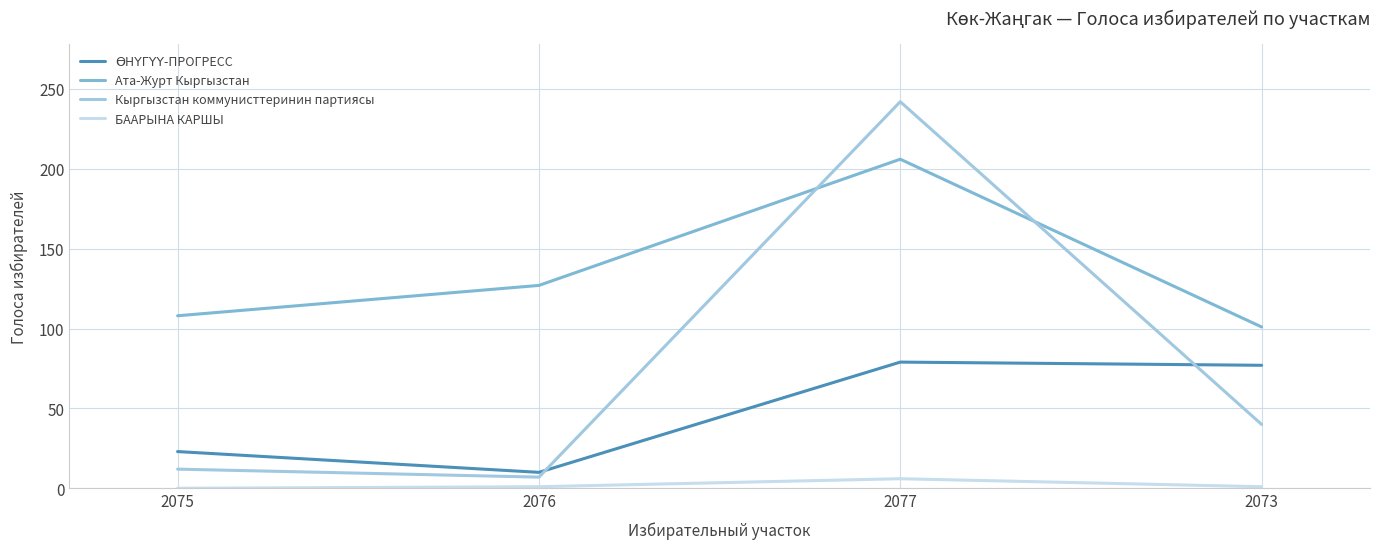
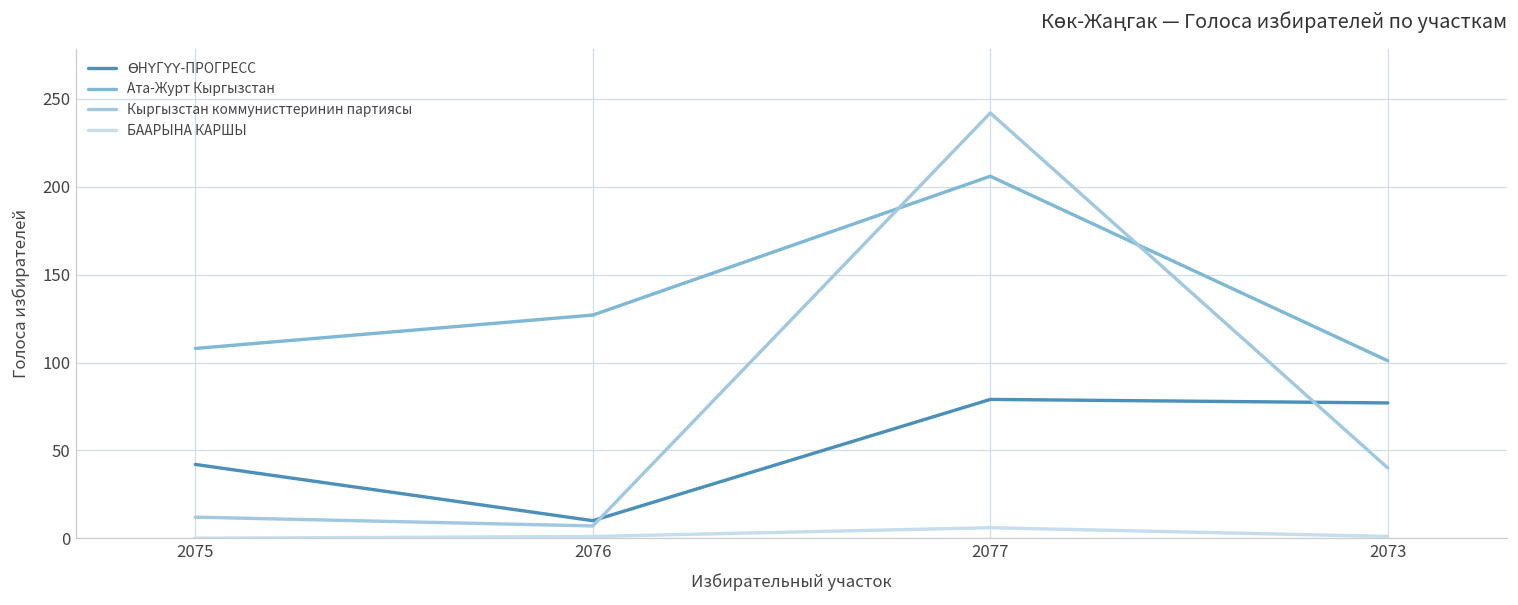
ӨНҮГҮҮ-ПРОГРЕСС, 2075: 23 -> 42
